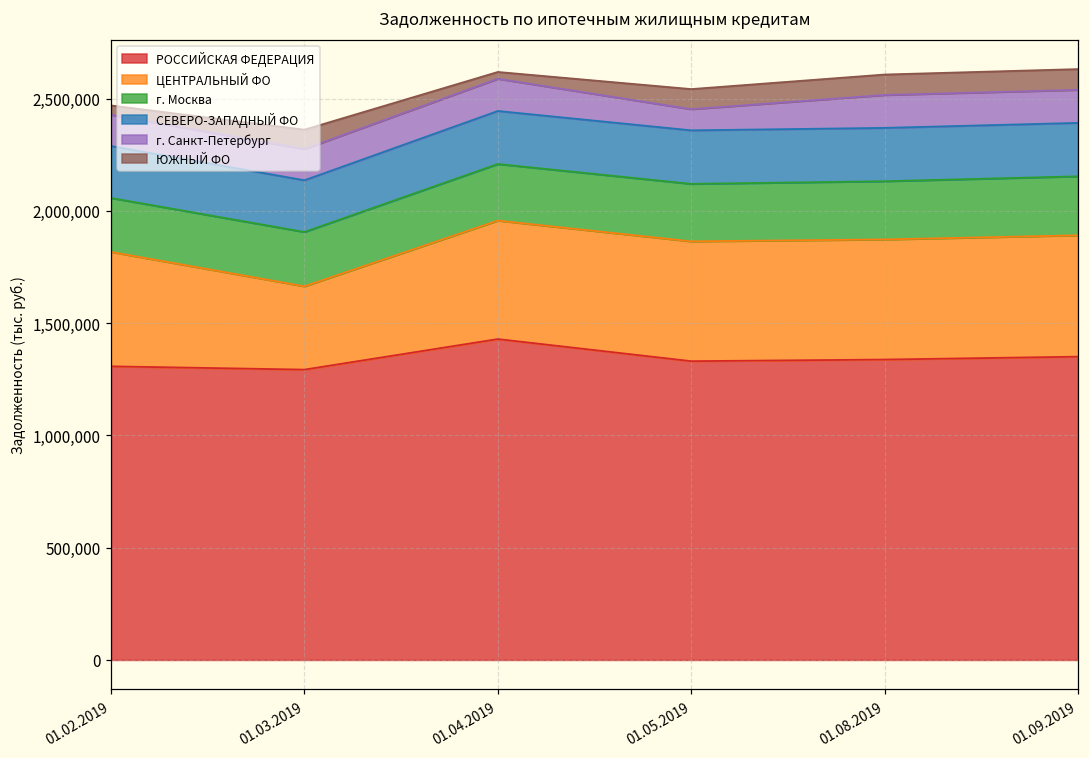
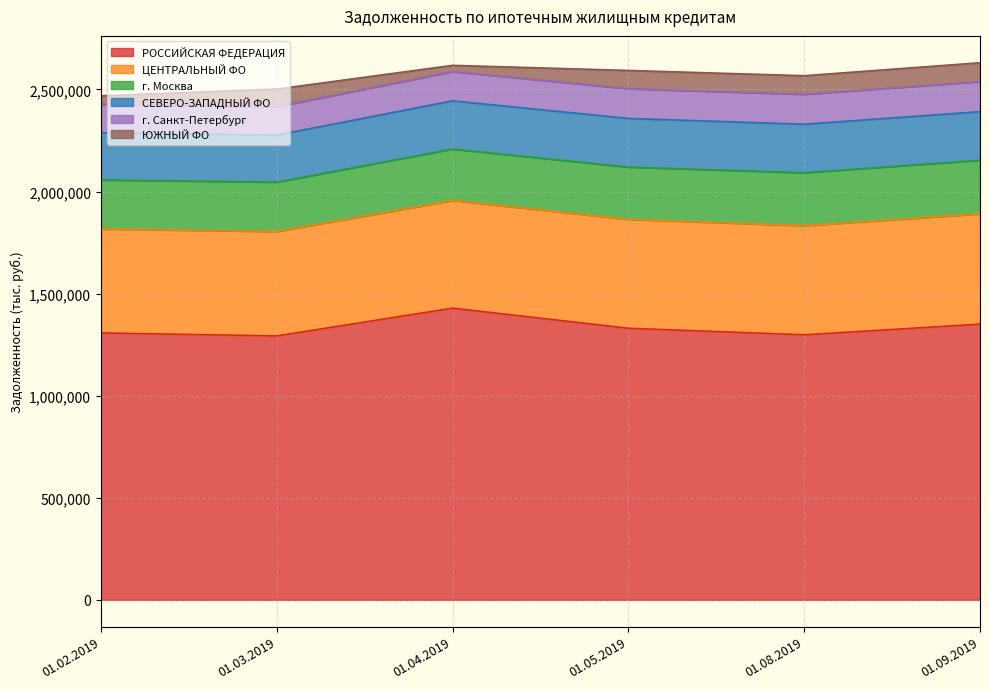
ЦЕНТРАЛЬНЫЙ ФО, 01.03.2019: 370,000 -> 510,000
г. Санкт-Петербург, 01.05.2019: 90,000 -> 150,000
РОССИЙСКАЯ ФЕДЕРАЦИЯ, 01.08.2019: 1,340,000 -> 1,300,000
